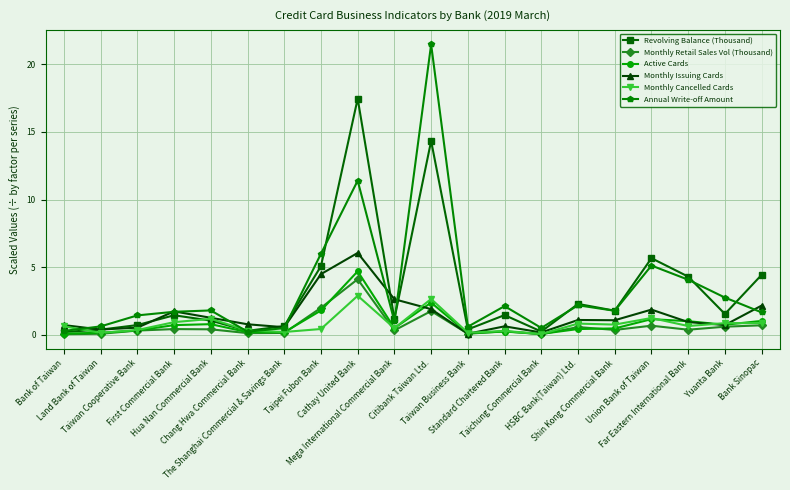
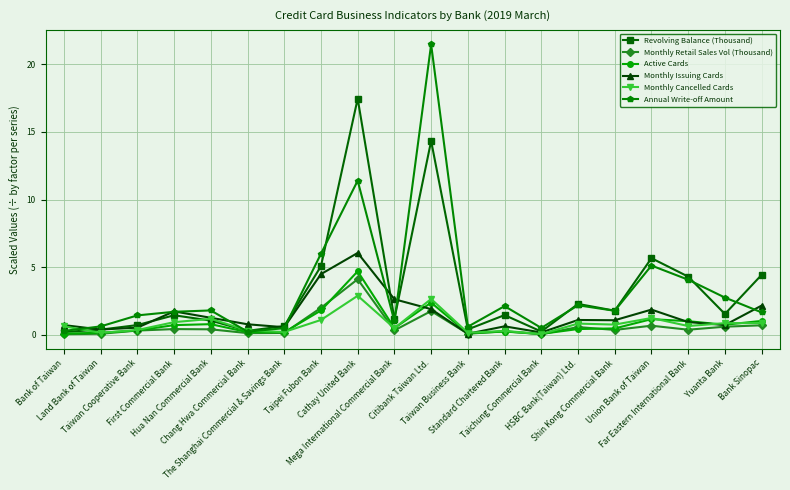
Monthly Cancelled Cards, Taipei Fubon Bank: 0.4 -> 1.1
